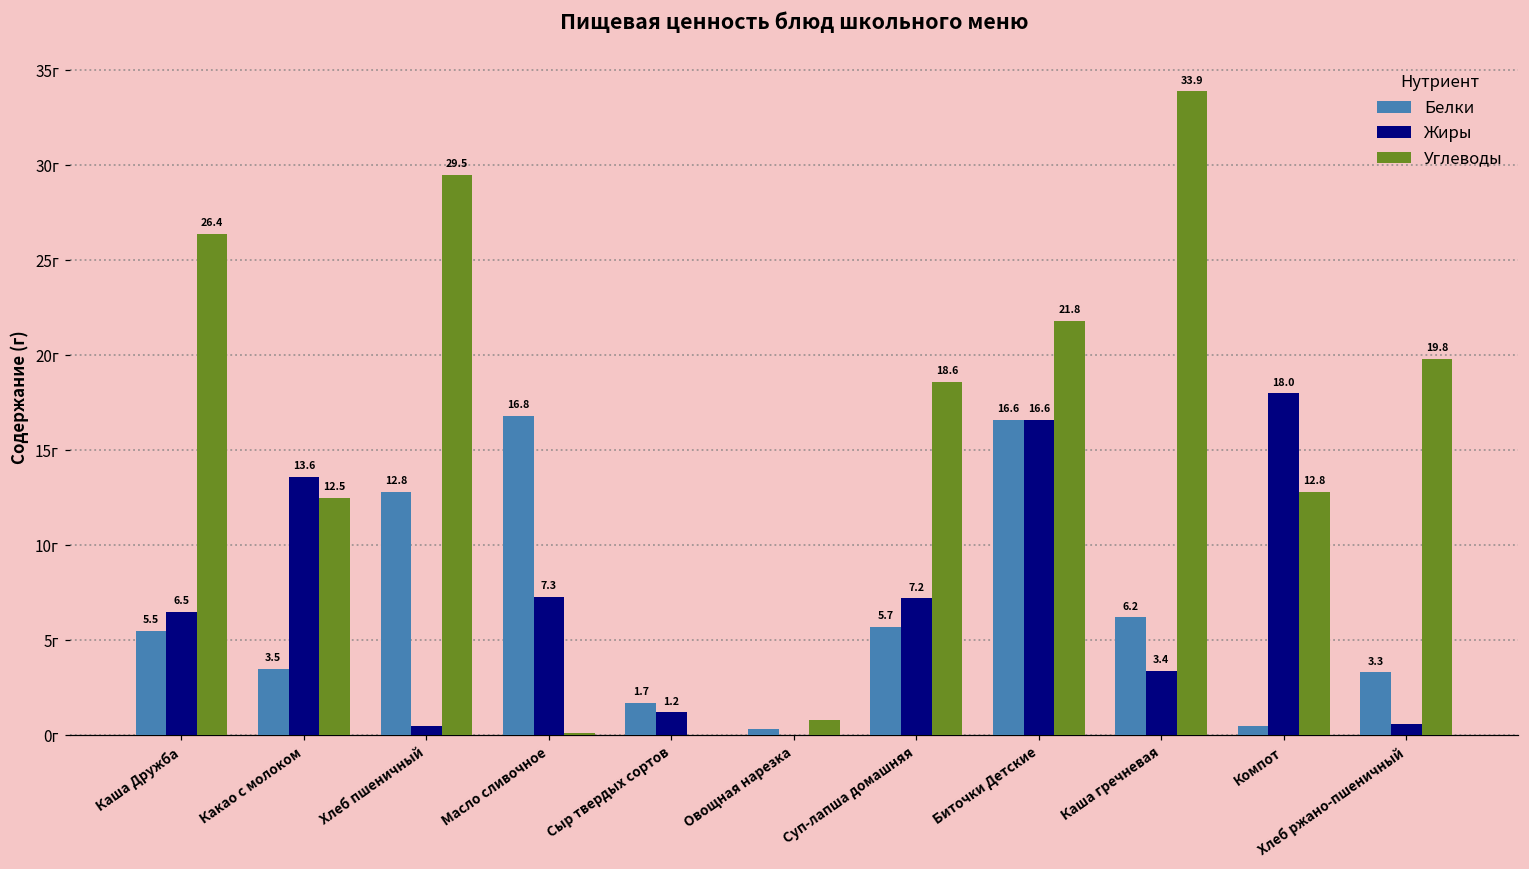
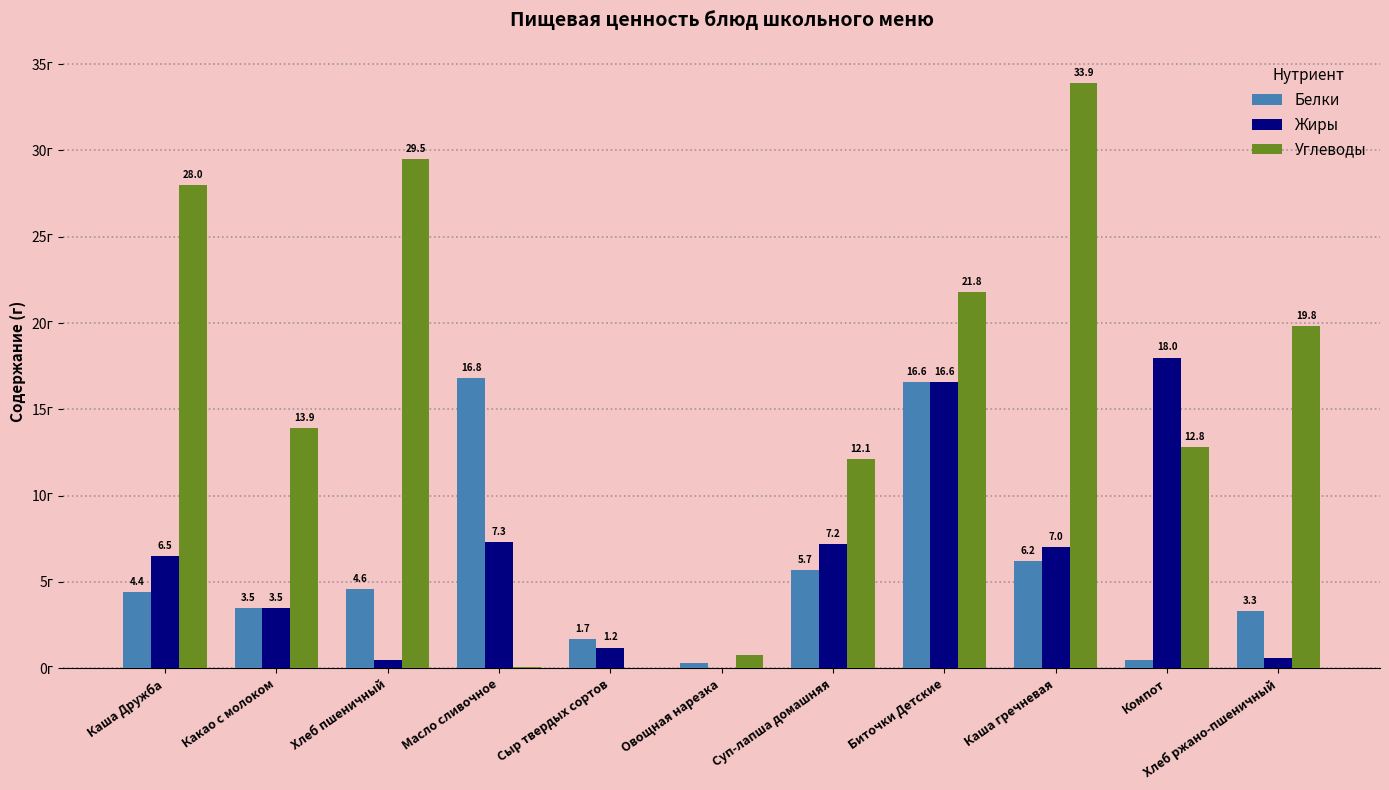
Белки, Каша Дружба: 5.5 -> 4.4
Углеводы, Каша Дружба: 26.4 -> 28.0
Жиры, Какао с молоком: 13.6 -> 3.5
Углеводы, Какао с молоком: 12.5 -> 13.9
Белки, Хлеб пшеничный: 12.8 -> 4.6
Углеводы, Суп-лапша домашняя: 18.6 -> 12.1
Жиры, Каша гречневая: 3.4 -> 7.0
